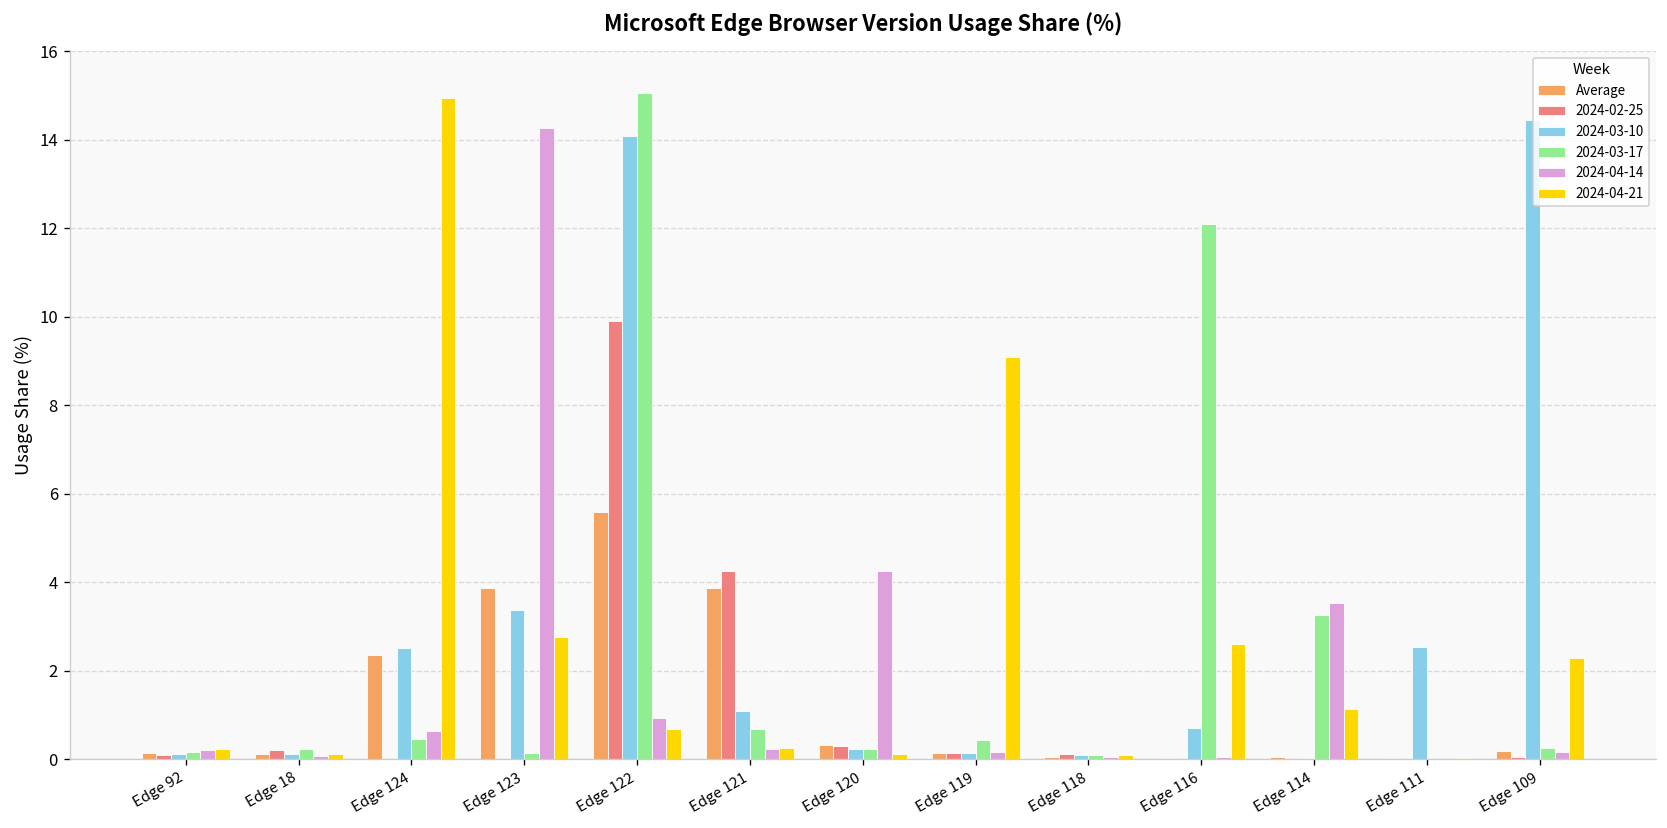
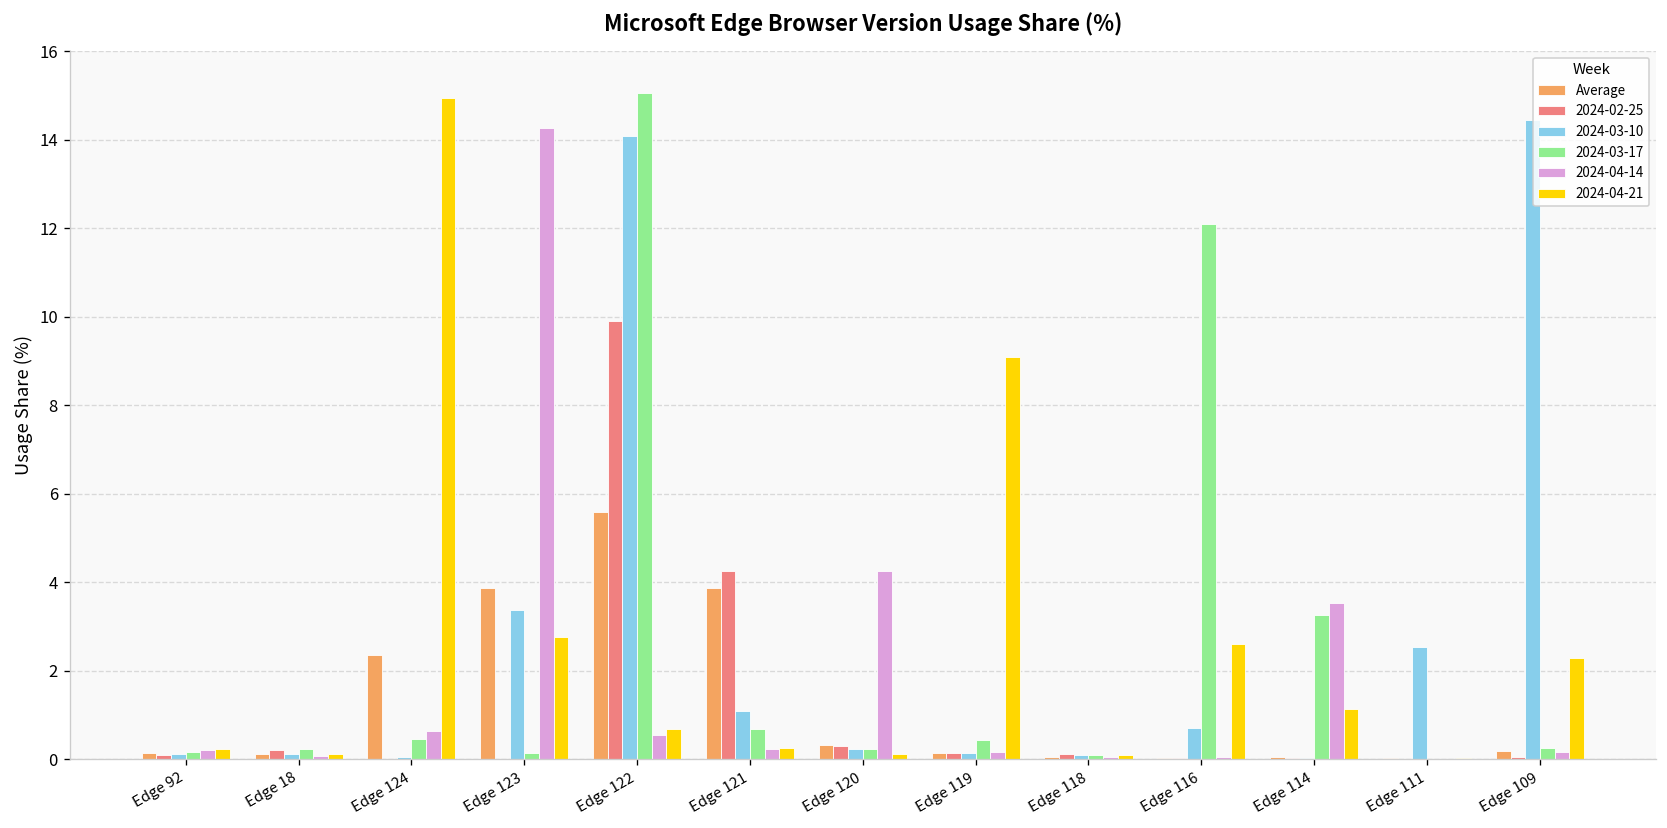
2024-03-10, Edge 124: 2.5 -> 0.1
2024-04-14, Edge 122: 0.9 -> 0.5
